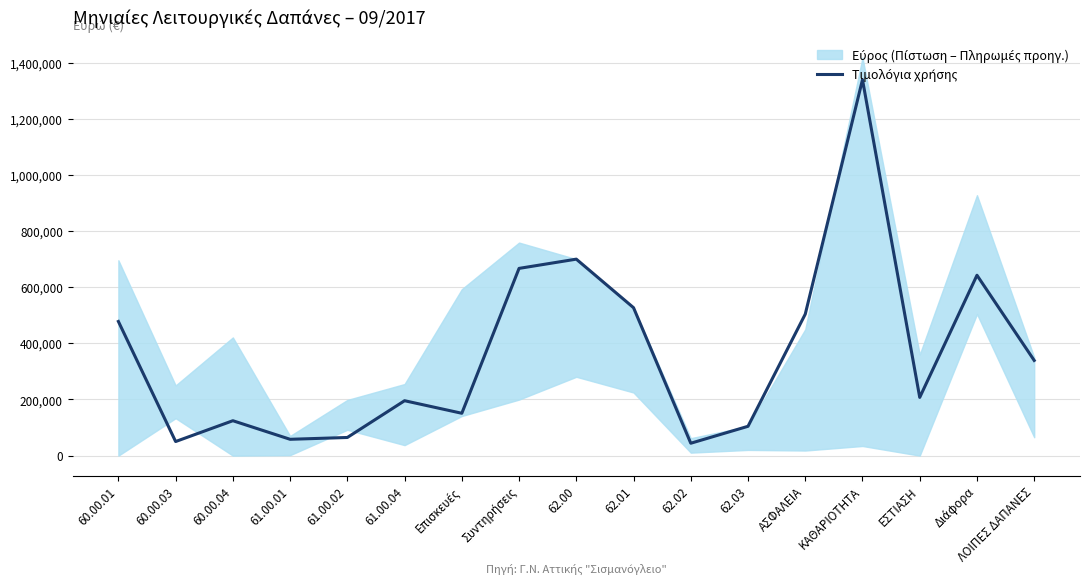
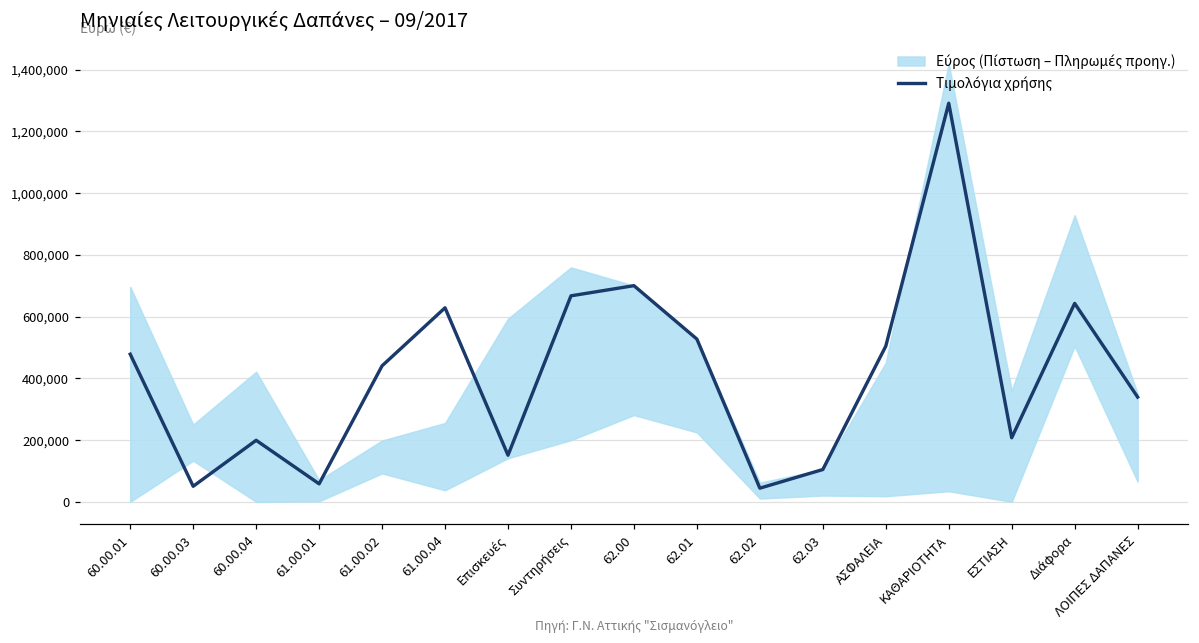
Τιμολόγια χρήσης, 60.00.04: 120,000 -> 200,000
Τιμολόγια χρήσης, 61.00.02: 60,000 -> 440,000
Τιμολόγια χρήσης, 61.00.04: 200,000 -> 630,000
Τιμολόγια χρήσης, ΚΑΘΑΡΙΟΤΗΤΑ: 1,340,000 -> 1,290,000
